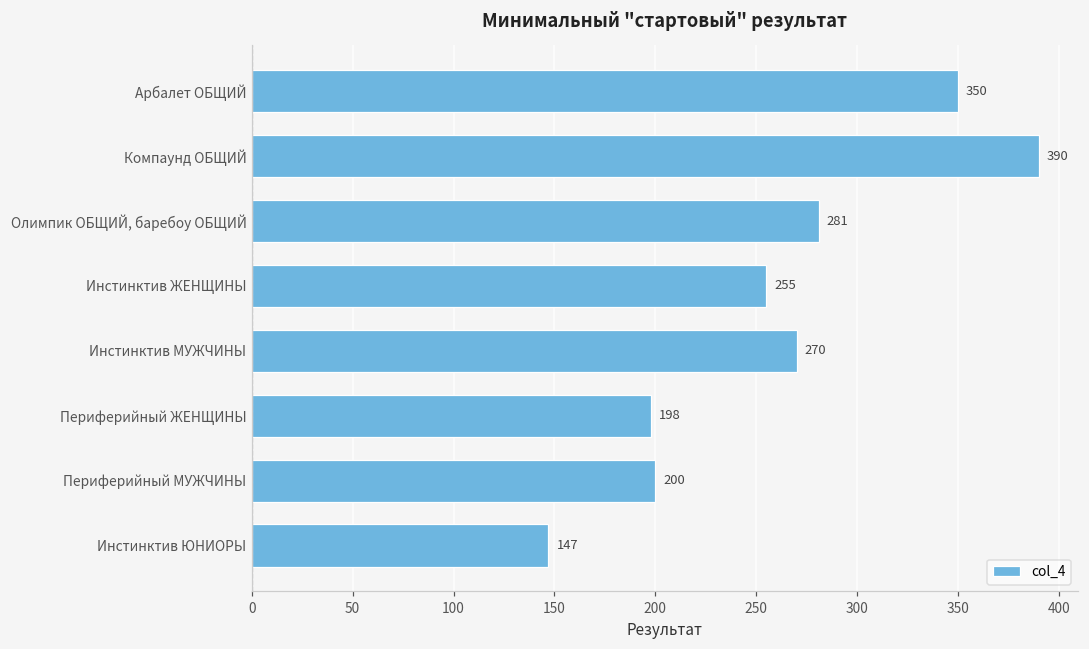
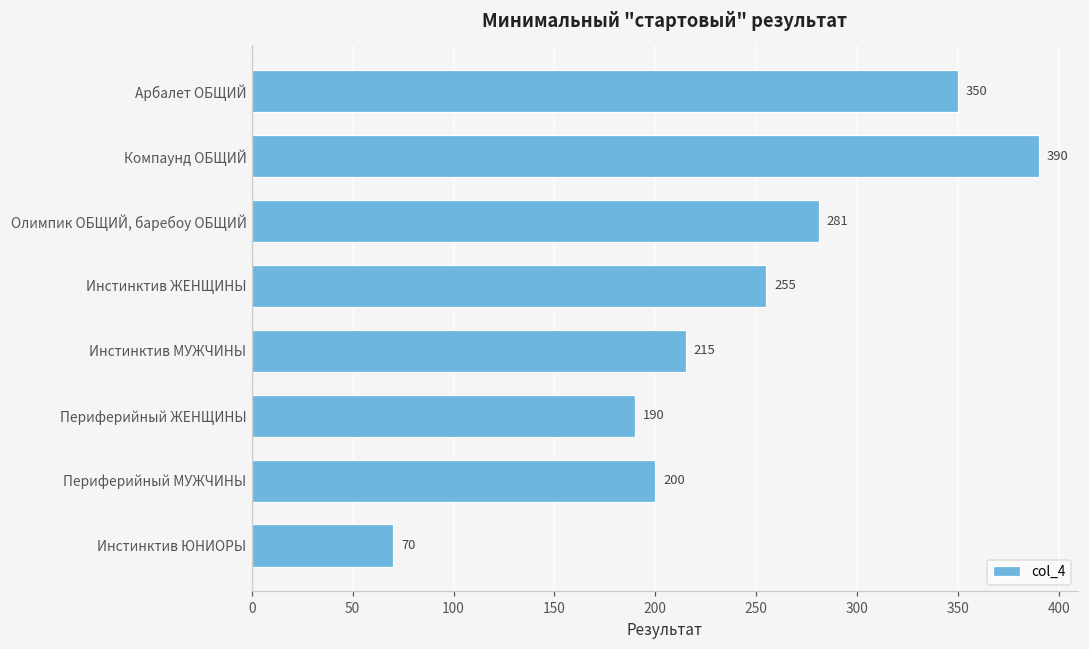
Инстинктив МУЖЧИНЫ: 270 -> 215
Периферийный ЖЕНЩИНЫ: 198 -> 190
Инстинктив ЮНИОРЫ: 147 -> 70
